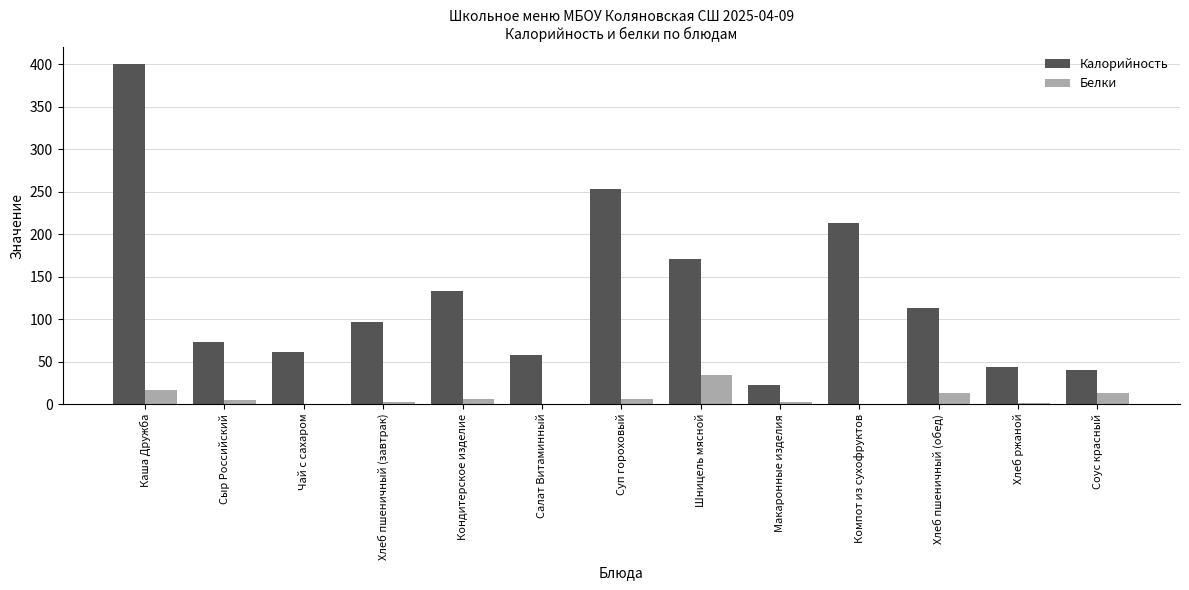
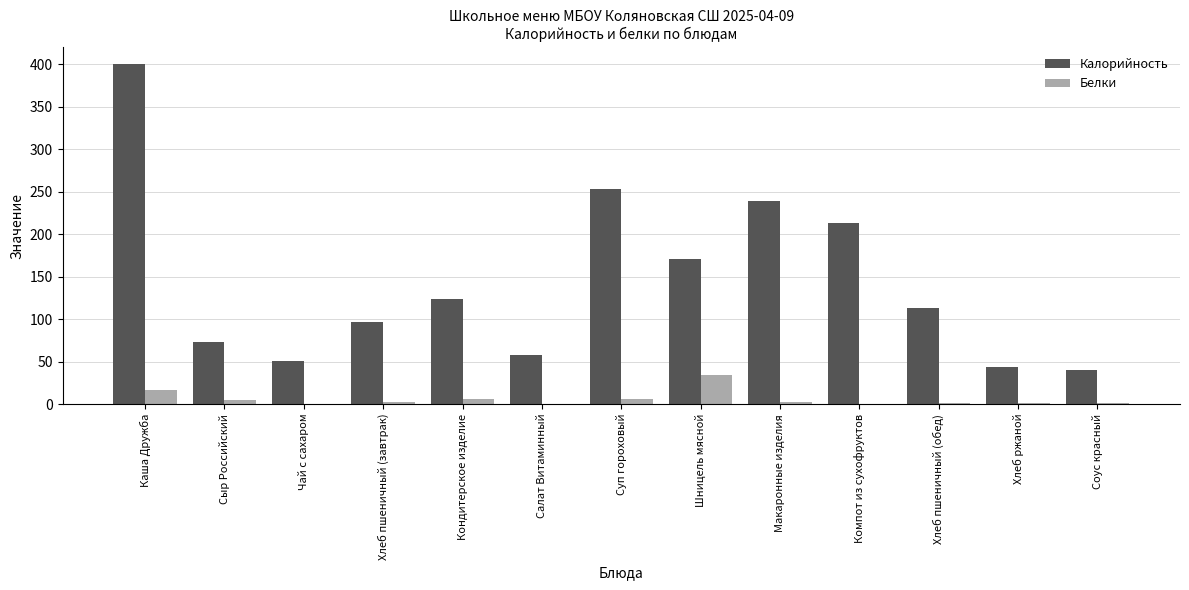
Калорийность, Чай с сахаром: 60 -> 50
Калорийность, Кондитерское изделие: 130 -> 120
Калорийность, Макаронные изделия: 20 -> 240
Белки, Хлеб пшеничный (обед): 10 -> 0
Белки, Соус красный: 10 -> 0
